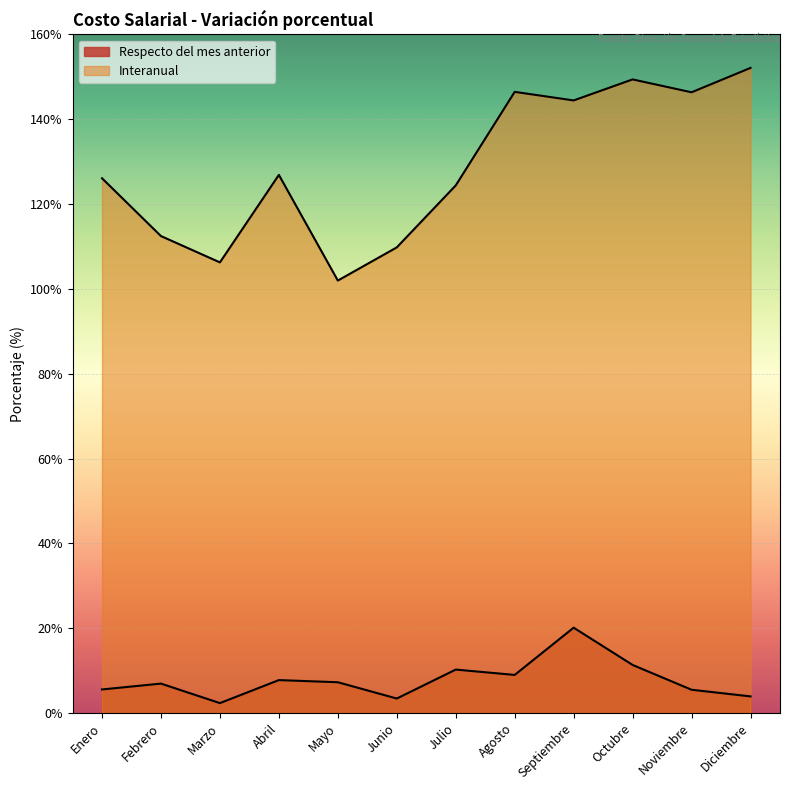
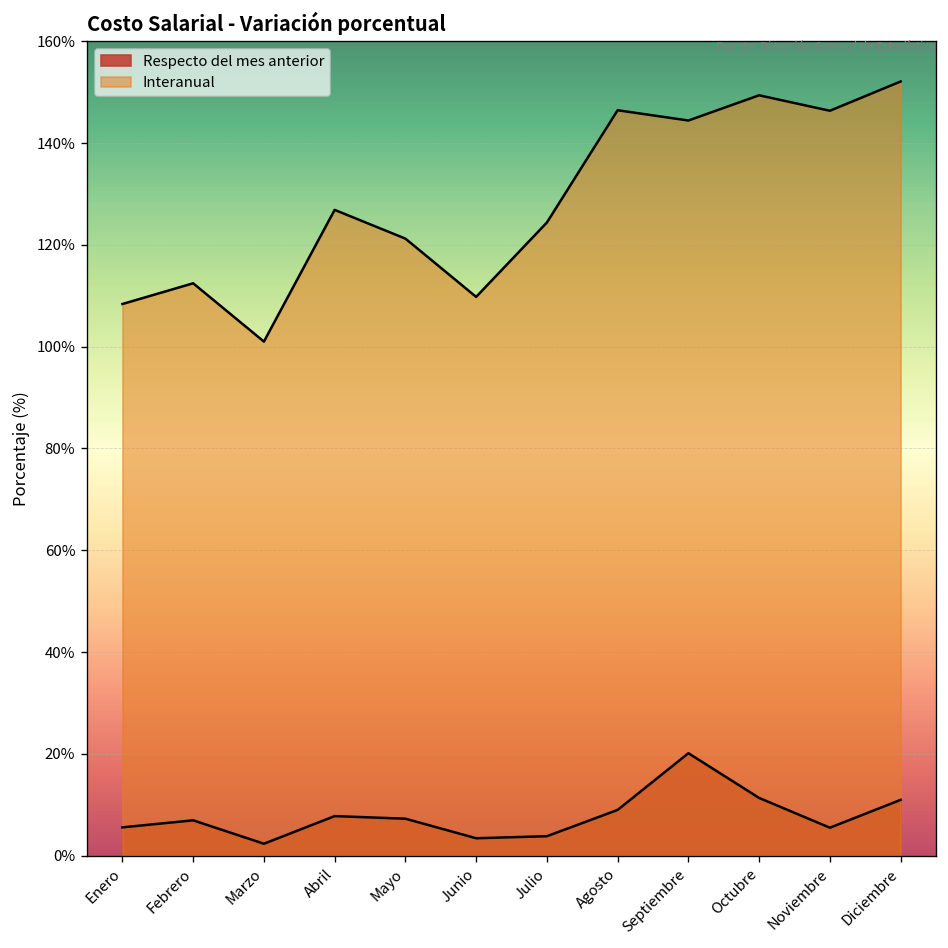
Interanual, Enero: 126% -> 108%
Interanual, Marzo: 106% -> 101%
Interanual, Mayo: 102% -> 121%
Respecto del mes anterior, Julio: 10% -> 4%
Respecto del mes anterior, Diciembre: 4% -> 11%
